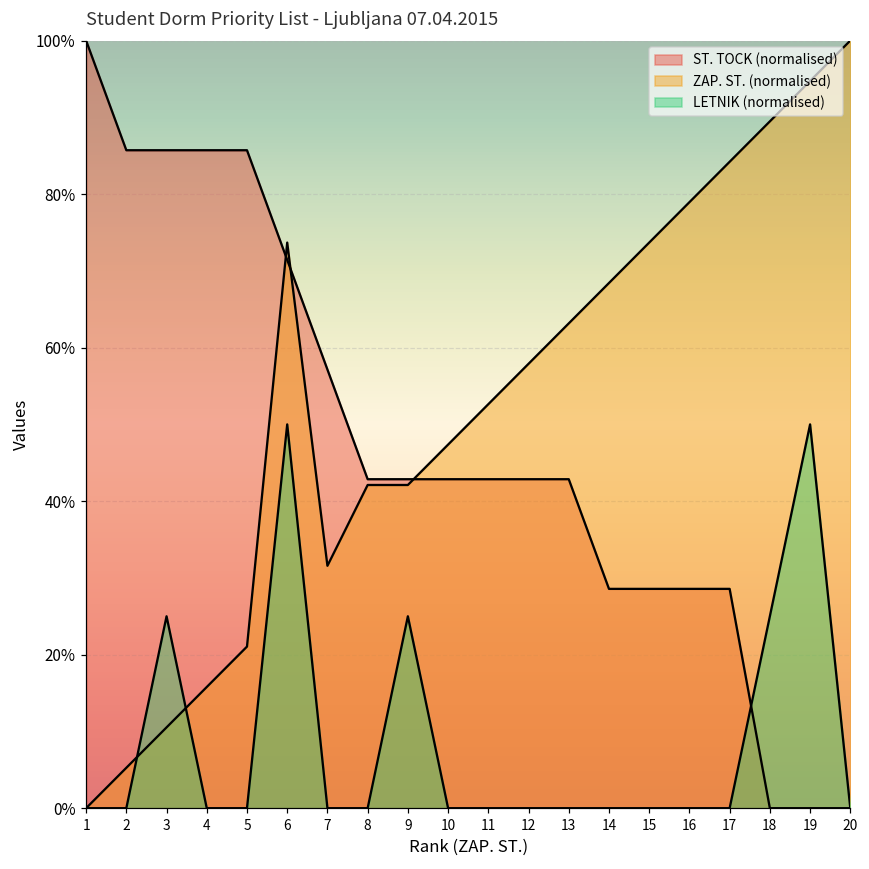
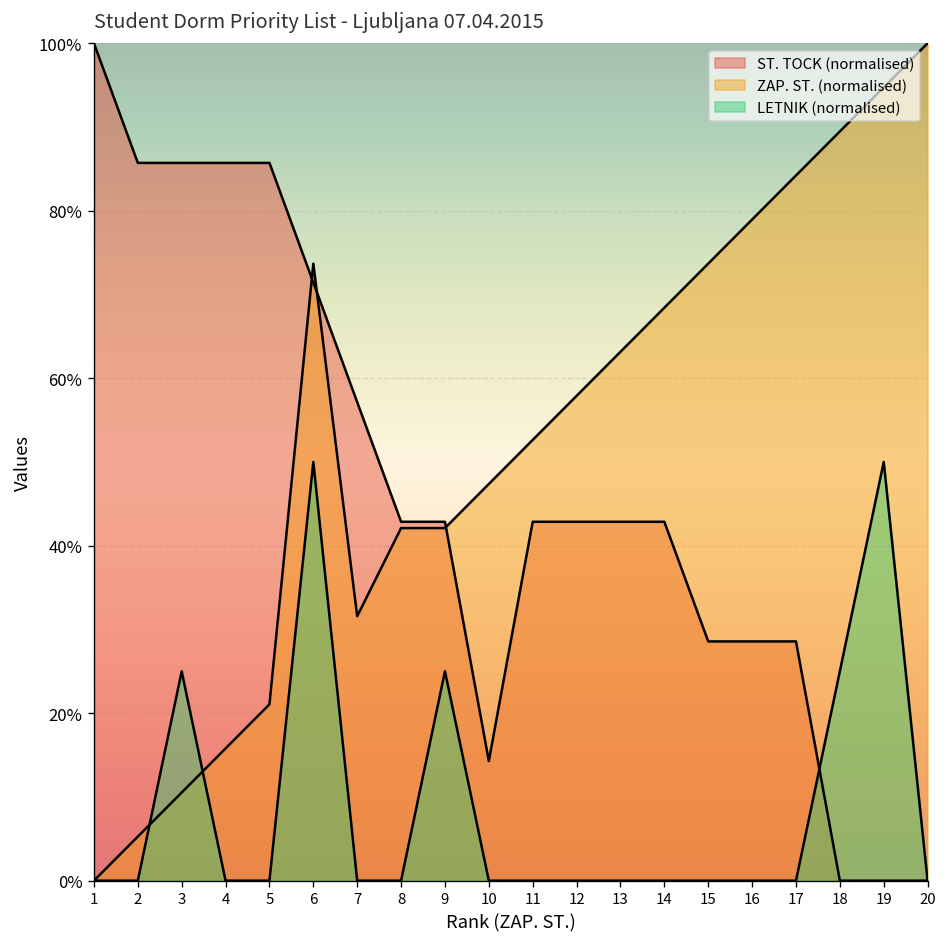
ST. TOCK (normalised), 10: 43% -> 14%
ST. TOCK (normalised), 14: 29% -> 43%
